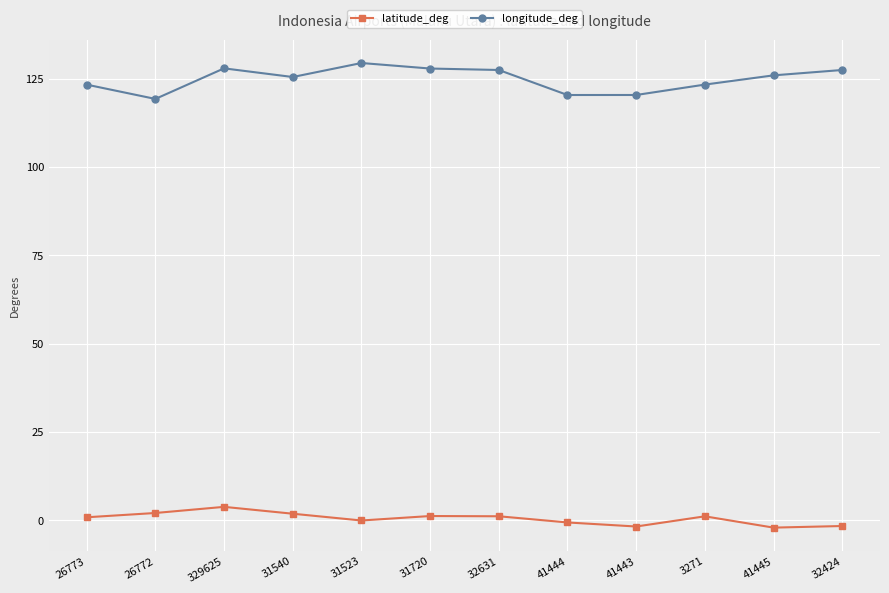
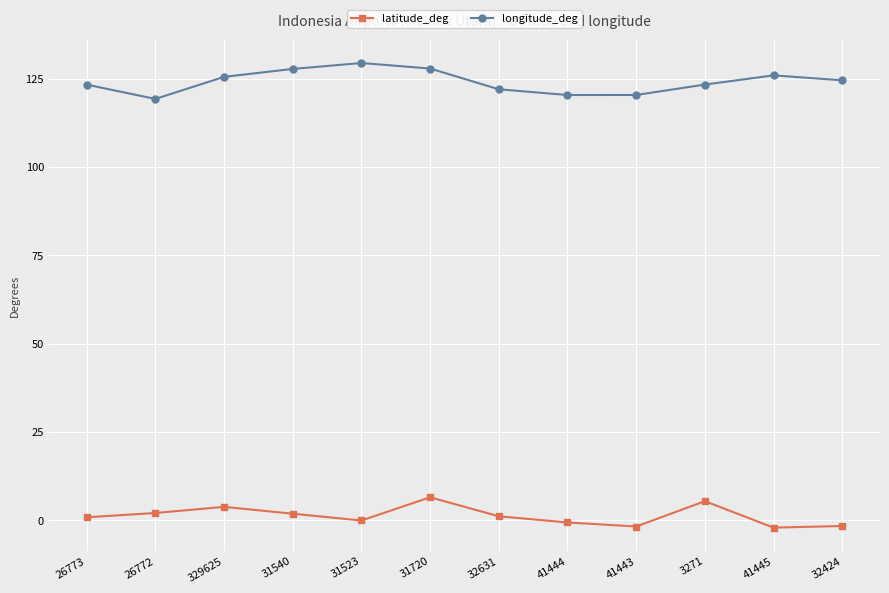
longitude_deg, 329625: 128 -> 126
longitude_deg, 31540: 125 -> 128
latitude_deg, 31720: 1 -> 6
longitude_deg, 32631: 127 -> 122
latitude_deg, 3271: 1 -> 5
longitude_deg, 32424: 127 -> 125
